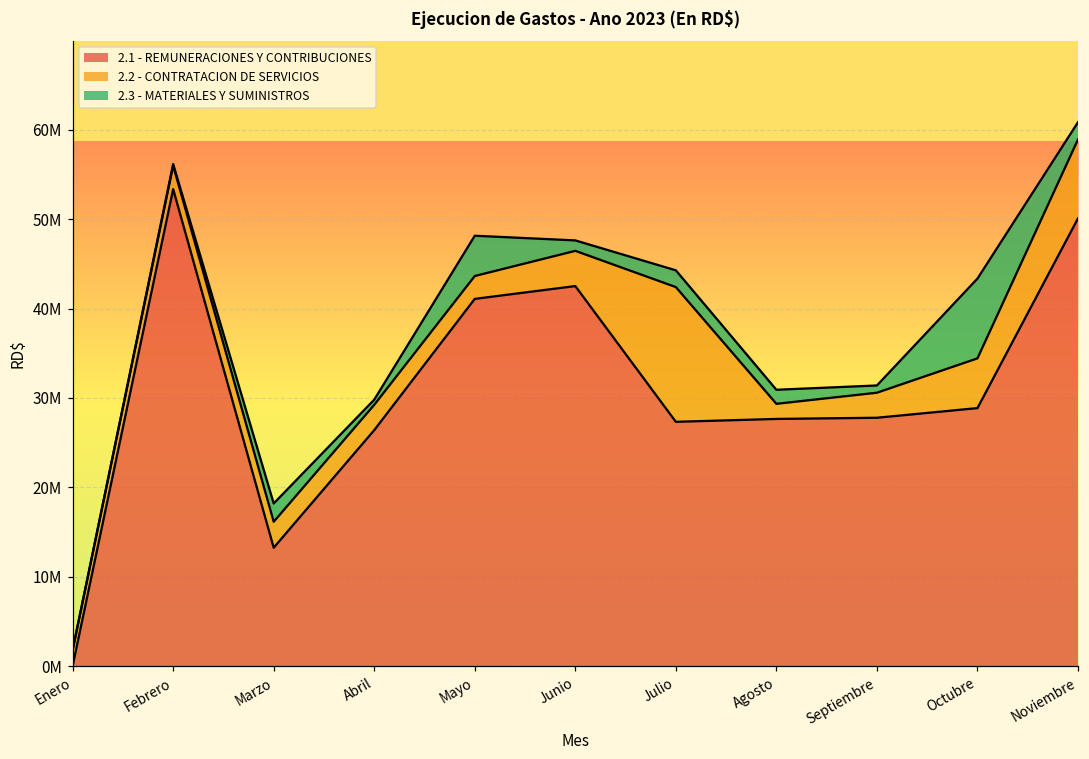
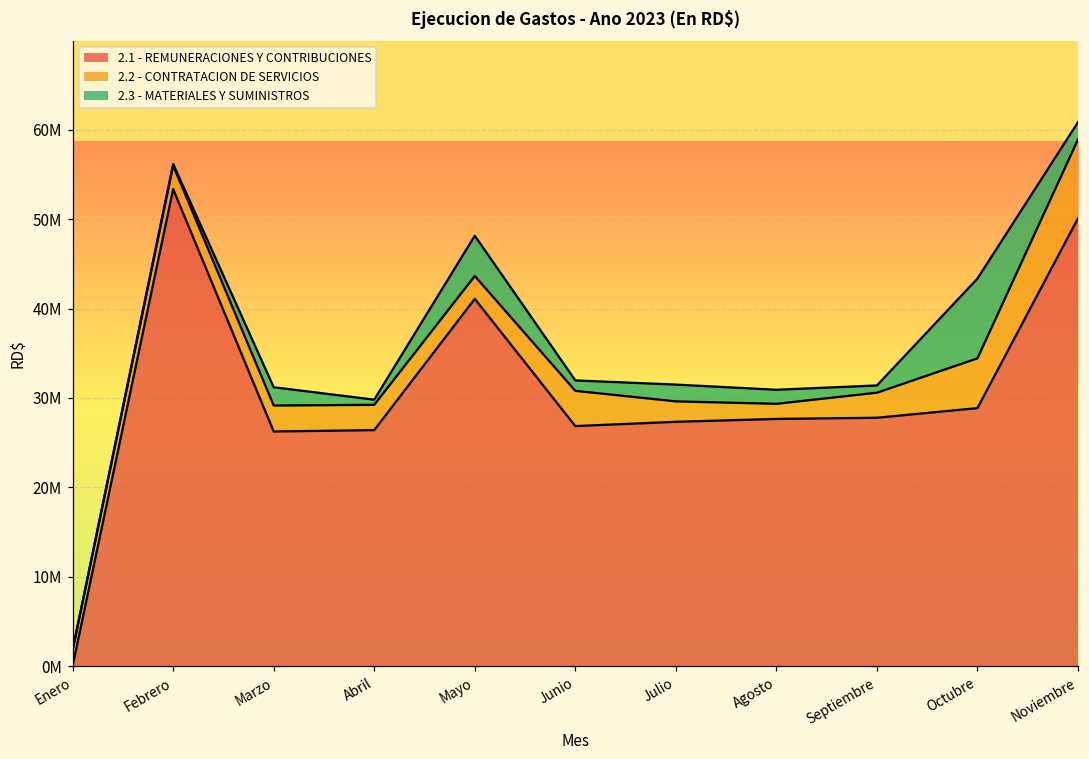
2.1 - REMUNERACIONES Y CONTRIBUCIONES, Marzo: 13000000 -> 26000000
2.1 - REMUNERACIONES Y CONTRIBUCIONES, Junio: 43000000 -> 27000000
2.2 - CONTRATACION DE SERVICIOS, Julio: 15000000 -> 2000000
